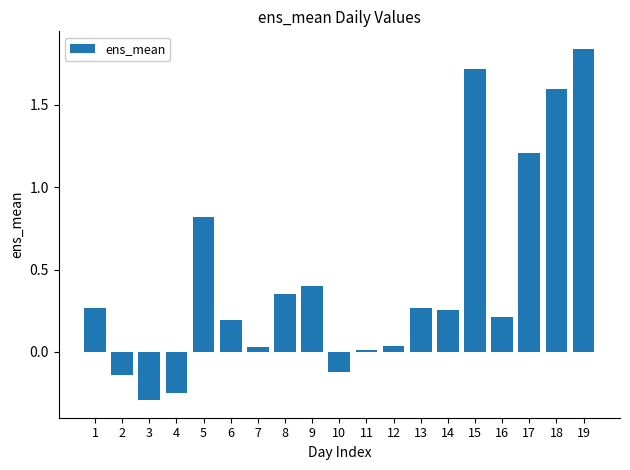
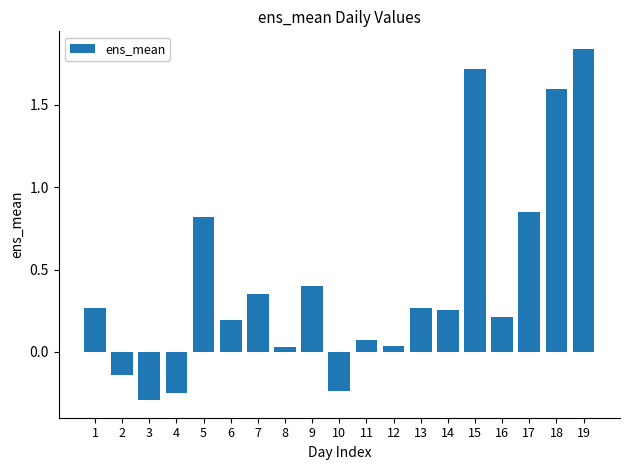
7: 0.03 -> 0.35
8: 0.35 -> 0.03
10: -0.12 -> -0.24
11: 0.01 -> 0.07
17: 1.21 -> 0.85
